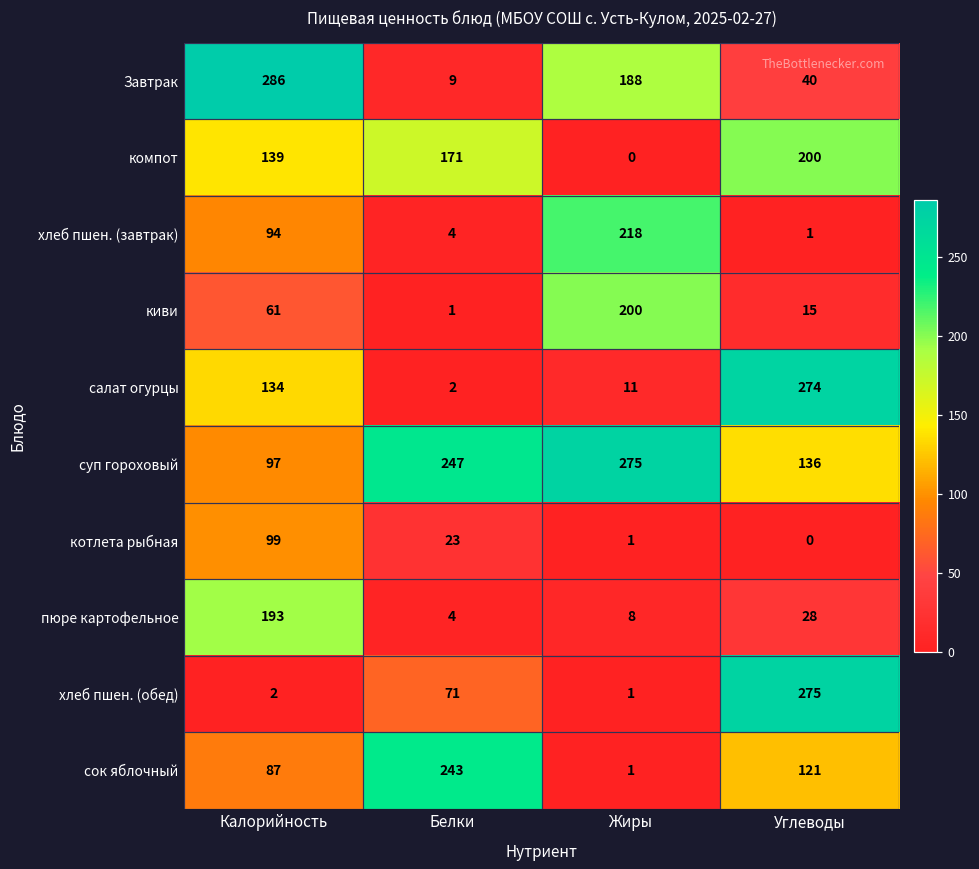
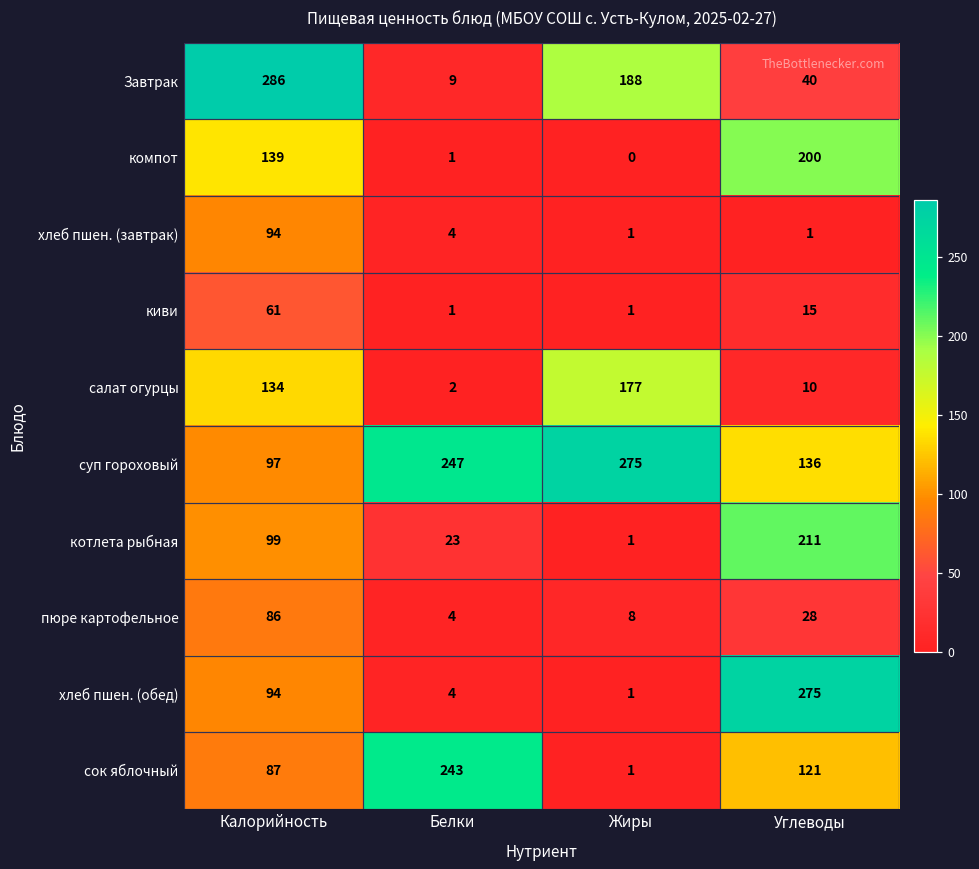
компот, Белки: 171 -> 1
хлеб пшен. (завтрак), Жиры: 218 -> 1
киви, Жиры: 200 -> 1
салат огурцы, Жиры: 11 -> 177
салат огурцы, Углеводы: 274 -> 10
котлета рыбная, Углеводы: 0 -> 211
пюре картофельное, Калорийность: 193 -> 86
хлеб пшен. (обед), Калорийность: 2 -> 94
хлеб пшен. (обед), Белки: 71 -> 4
